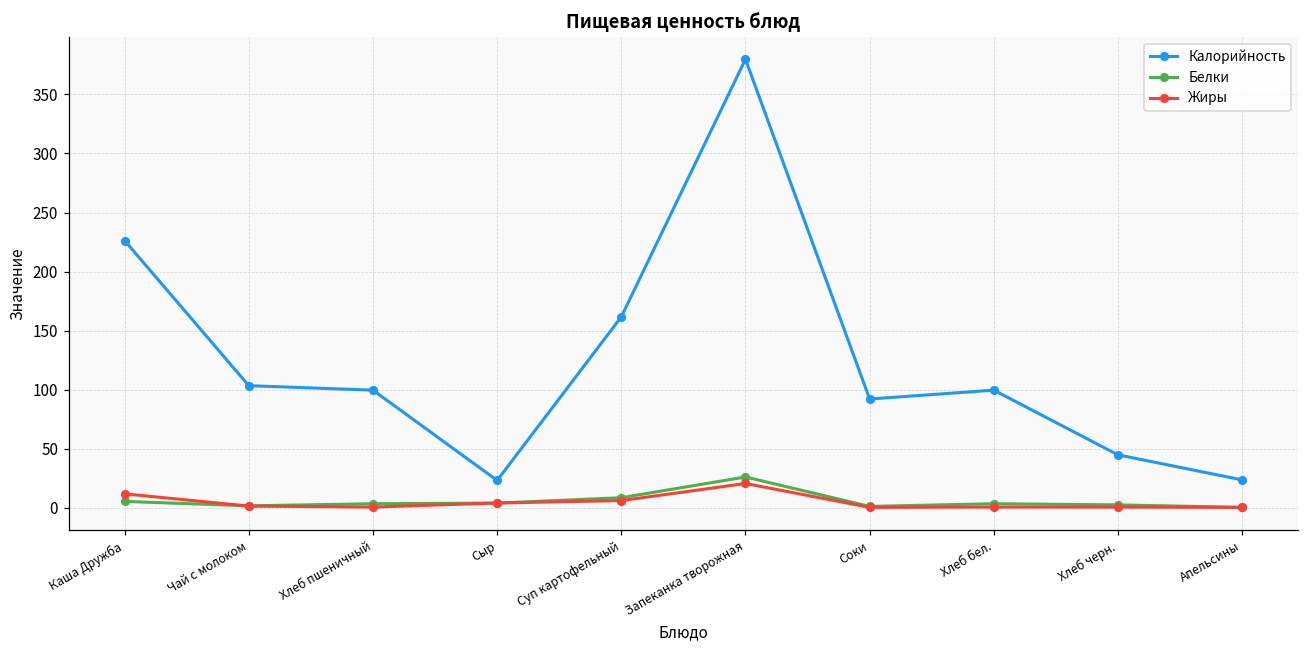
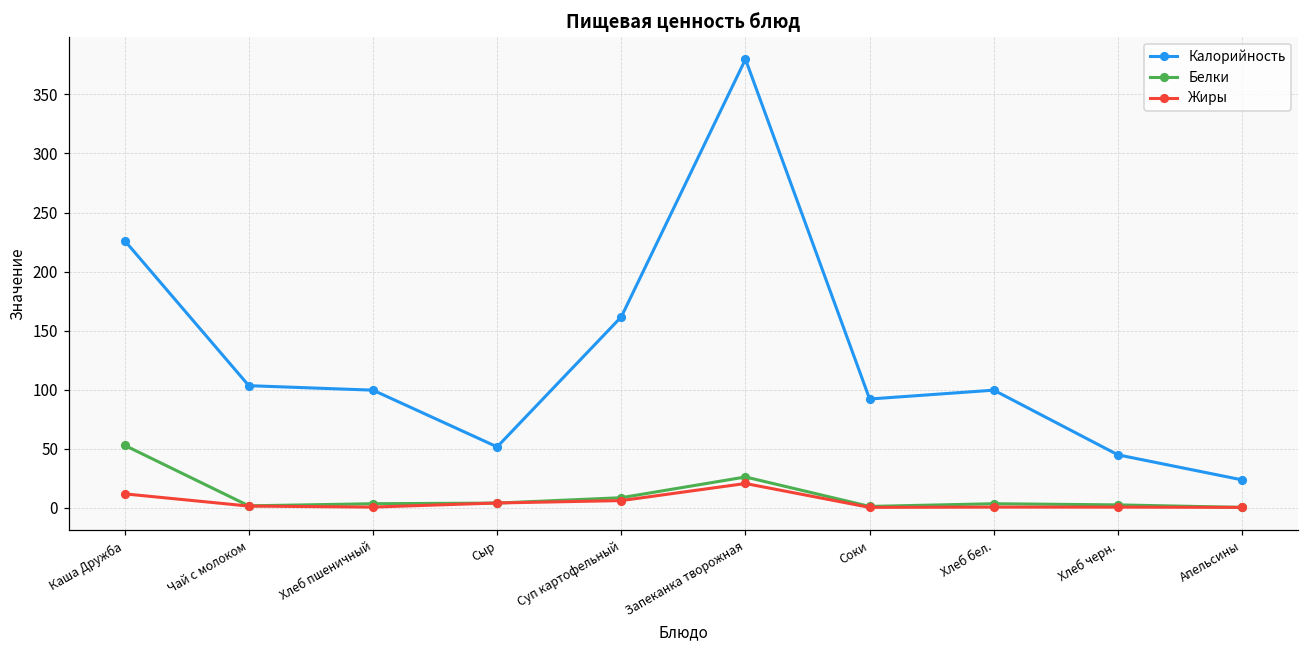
Белки, Каша Дружба: 5 -> 53
Калорийность, Сыр: 23 -> 51
